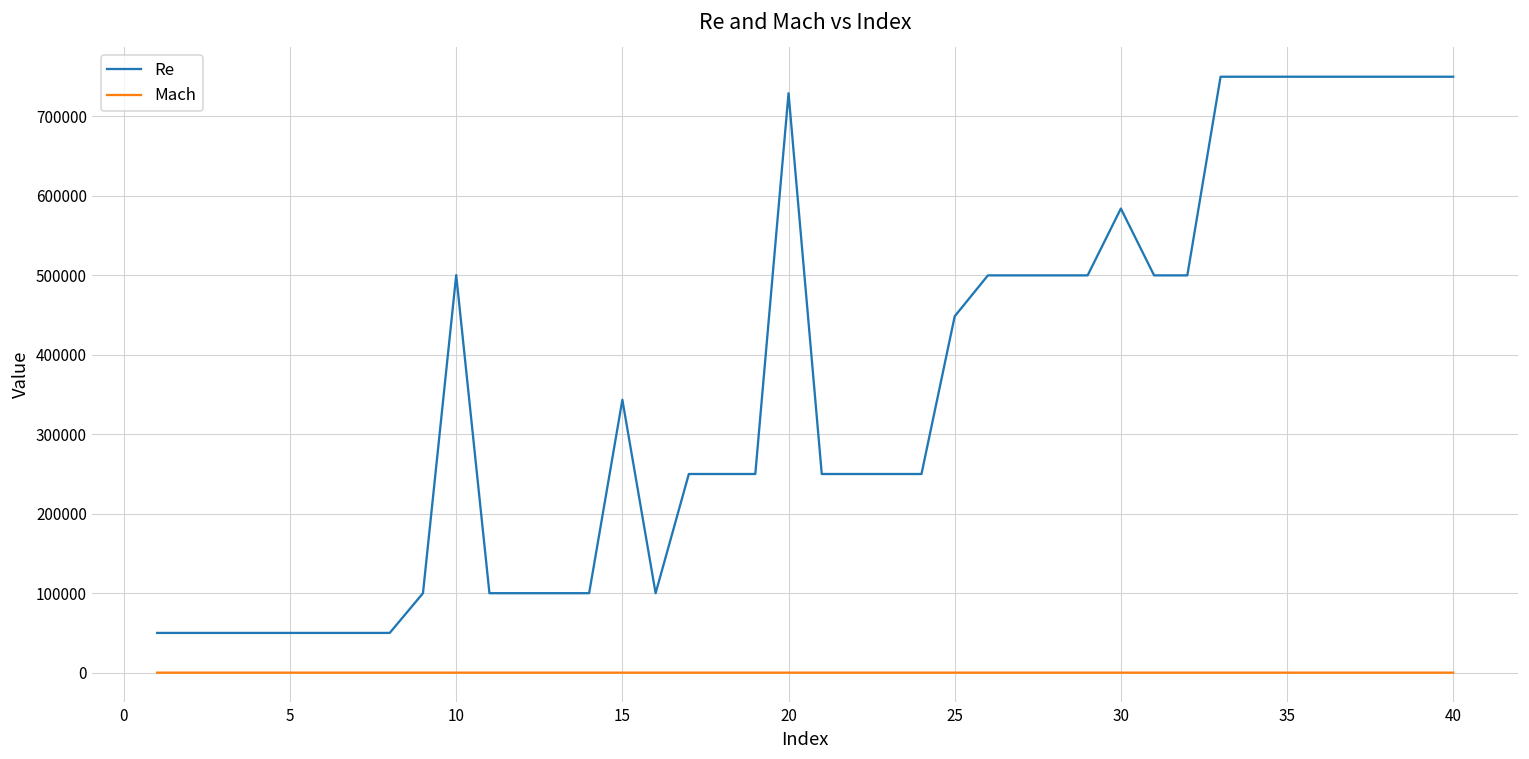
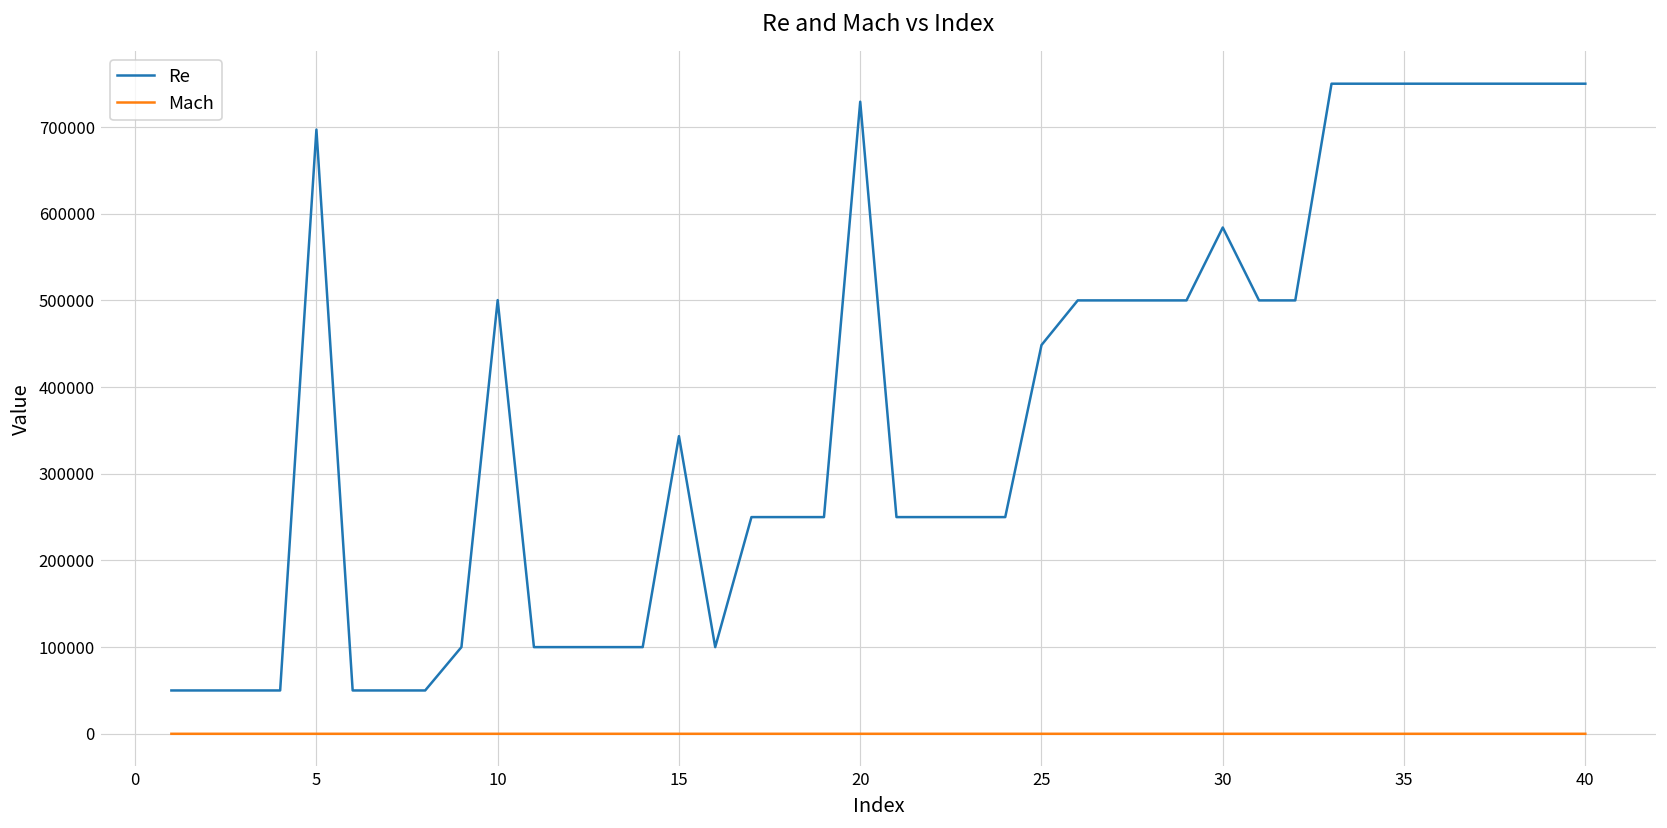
Re, 5: 50000 -> 700000
